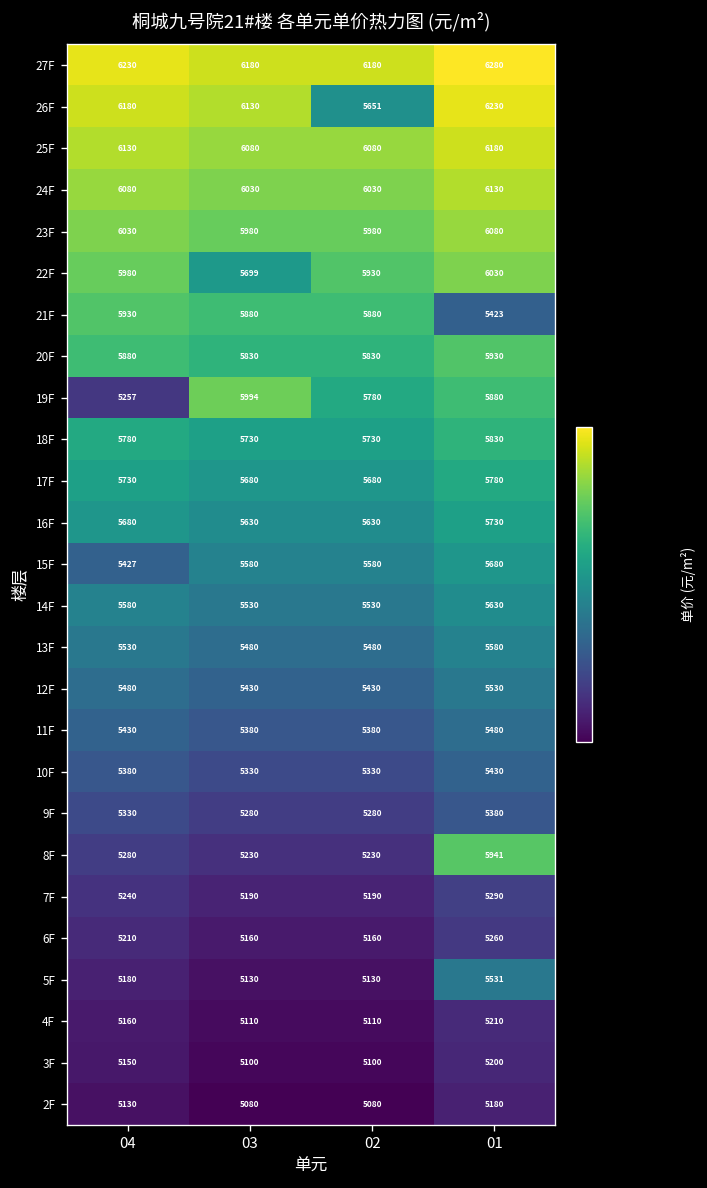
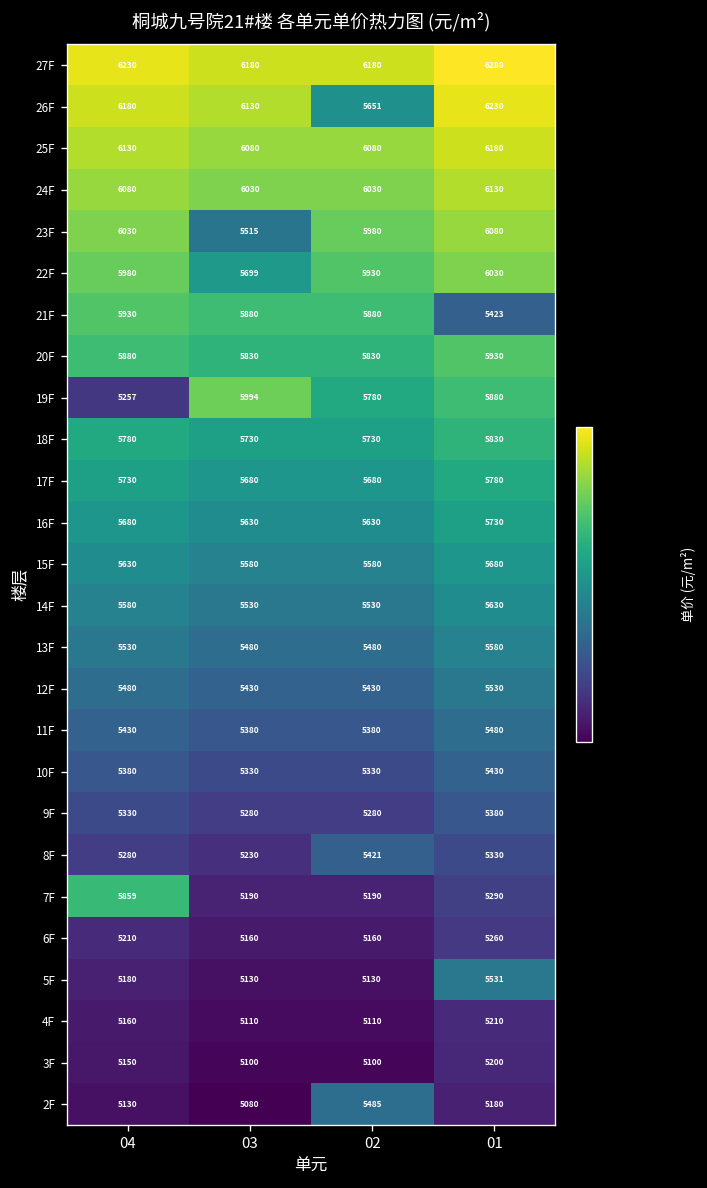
23F, 03: 5980 -> 5515
15F, 04: 5427 -> 5630
8F, 02: 5230 -> 5421
8F, 01: 5941 -> 5330
7F, 04: 5240 -> 5859
2F, 02: 5080 -> 5485
